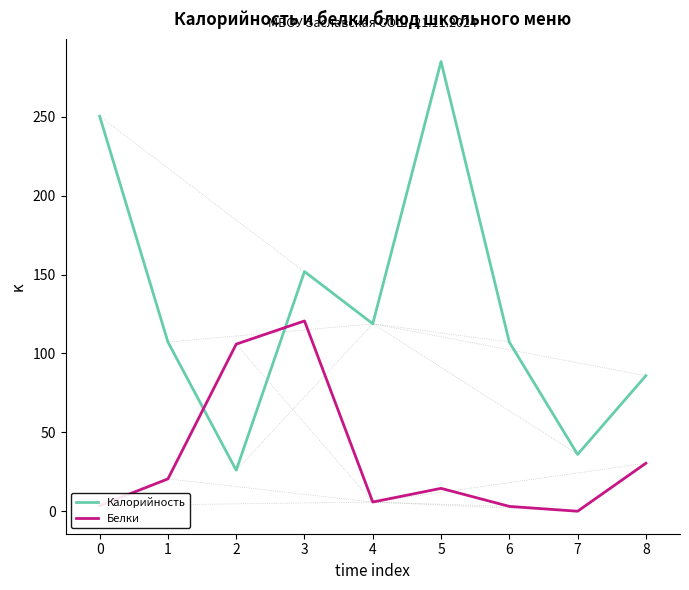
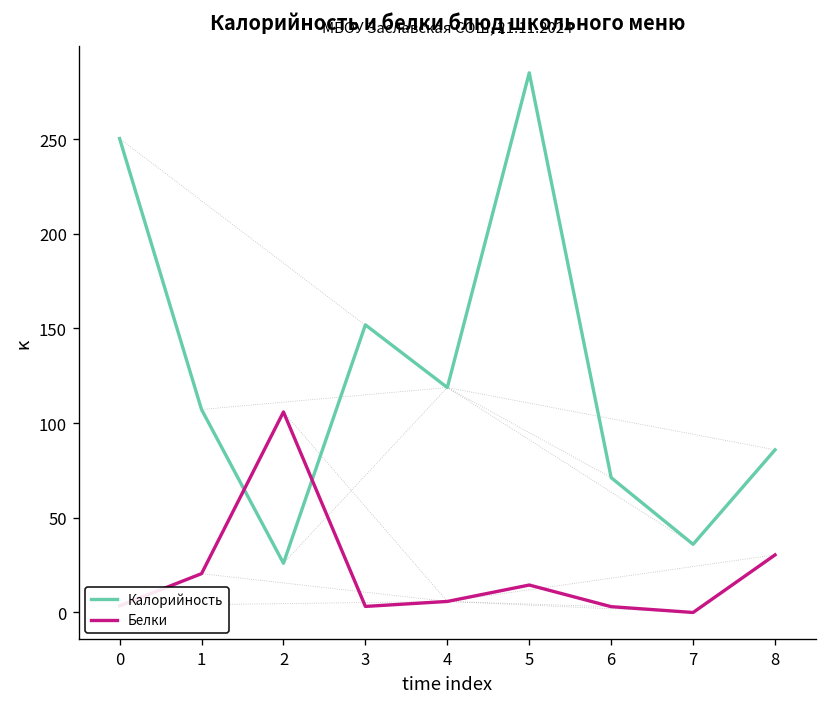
Белки, 3: 121 -> 3
Калорийность, 6: 107 -> 71
